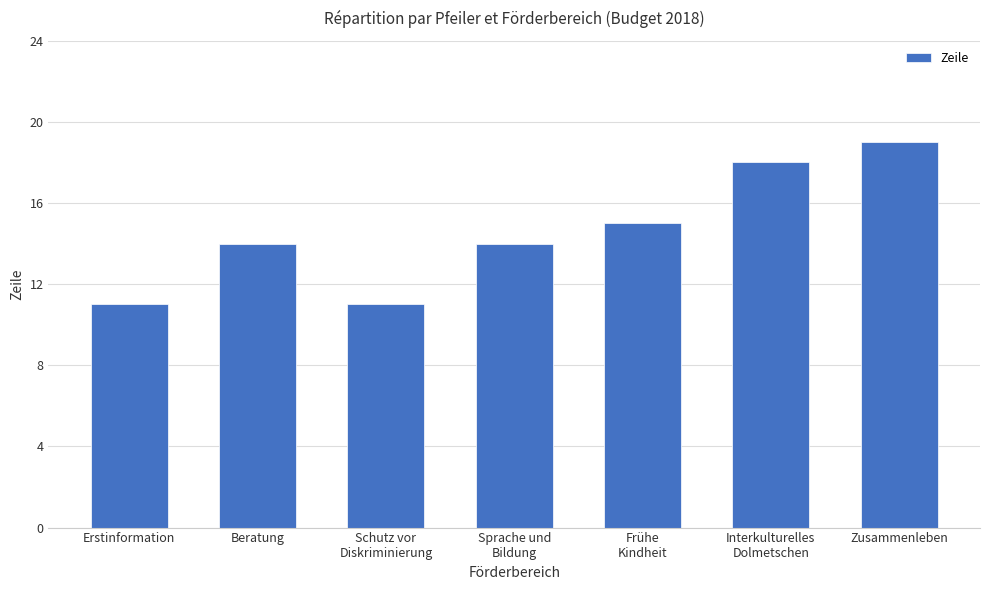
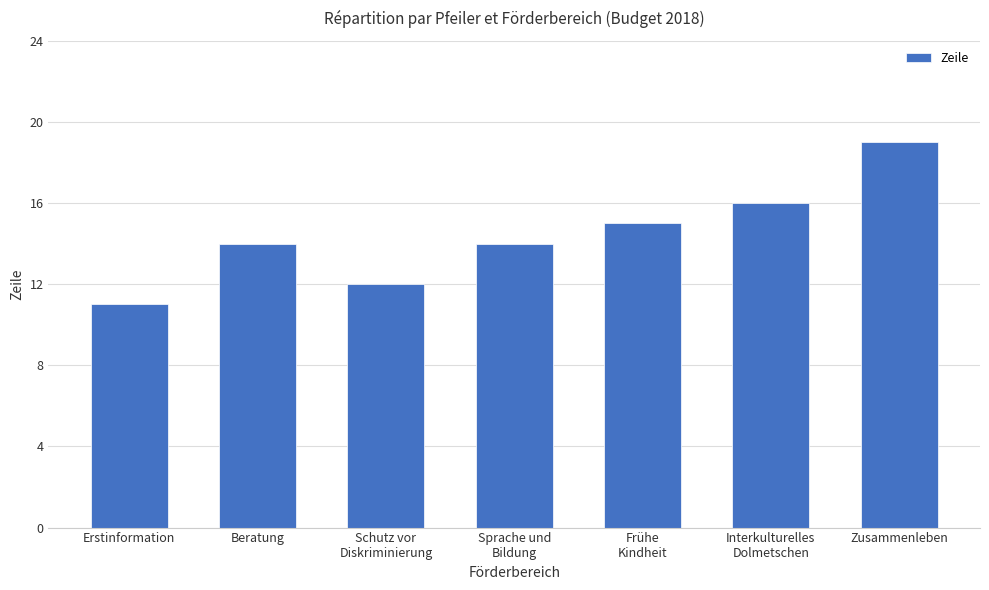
Schutz vor Diskriminierung: 11 -> 12
Interkulturelles Dolmetschen: 18 -> 16
